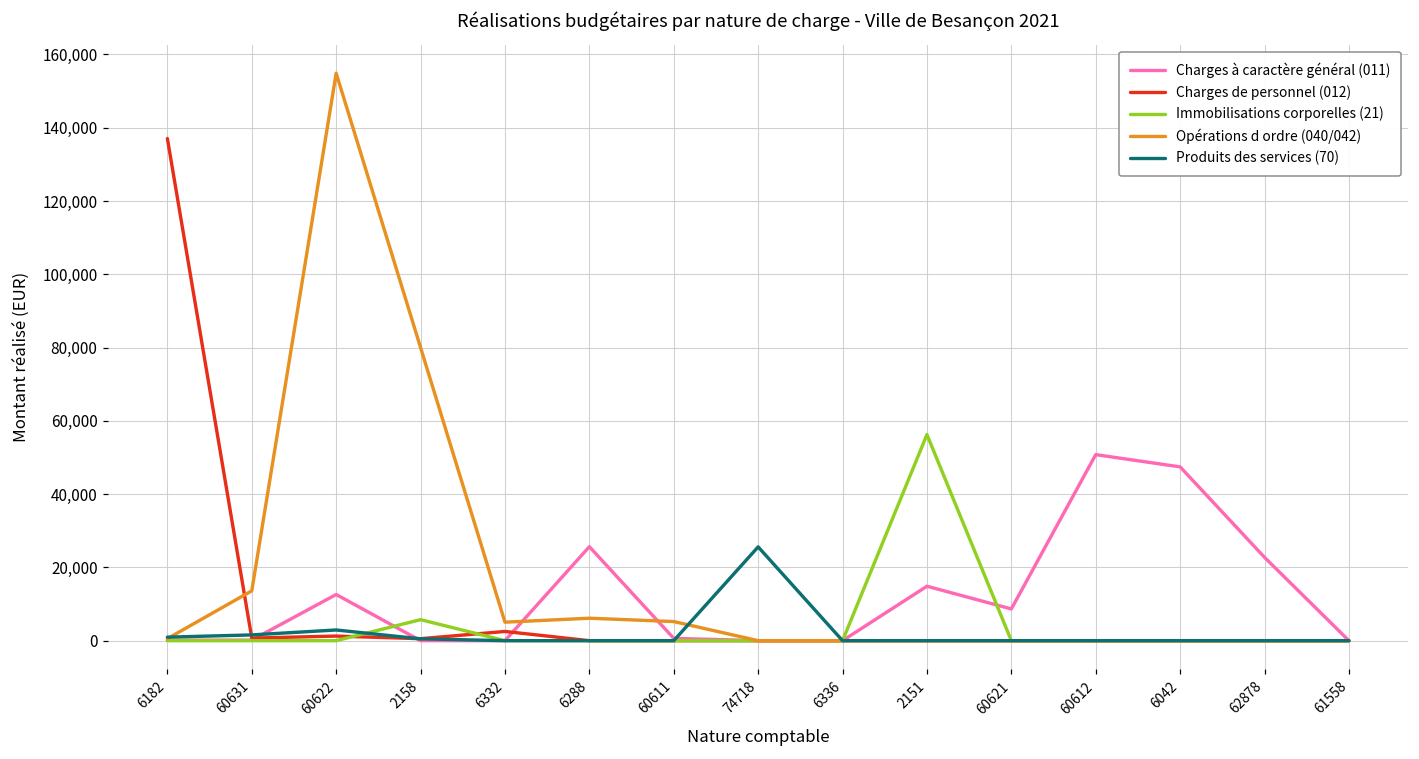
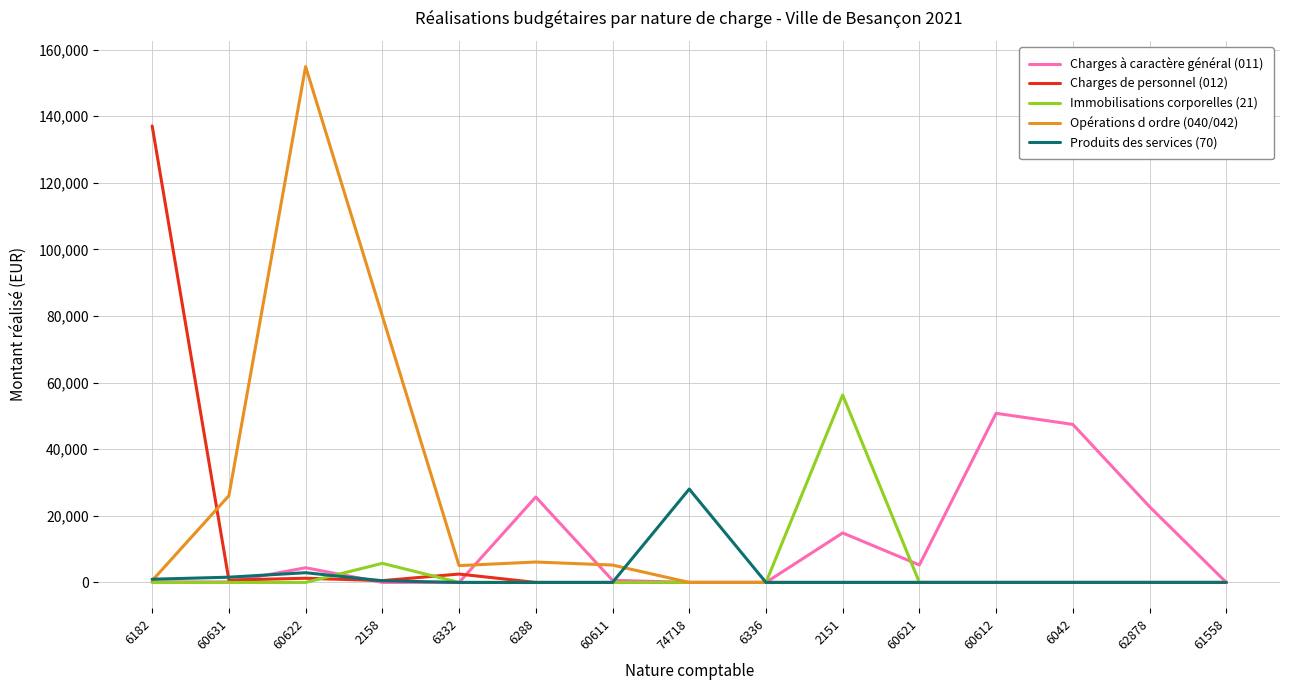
Opérations d ordre (040/042), 60631: 14,000 -> 26,000
Charges à caractère général (011), 60622: 13,000 -> 4,000
Produits des services (70), 74718: 26,000 -> 28,000
Charges à caractère général (011), 60621: 9,000 -> 5,000
